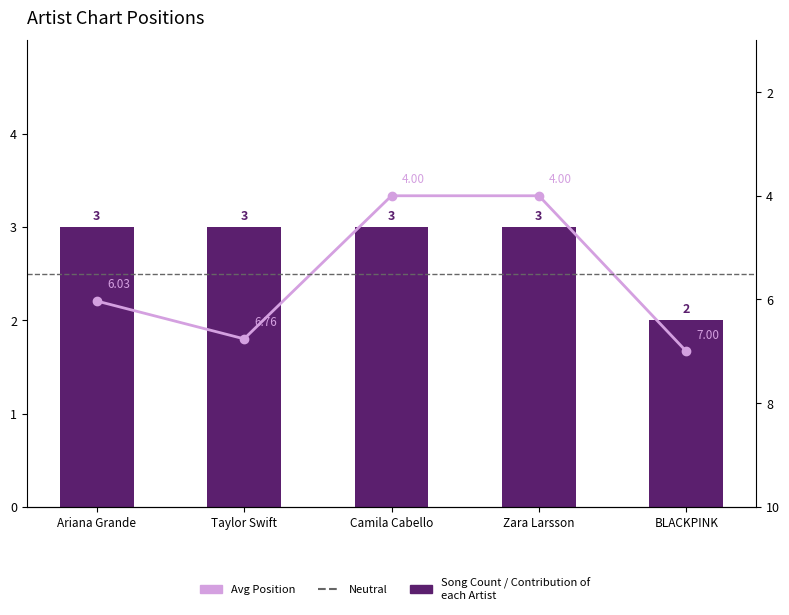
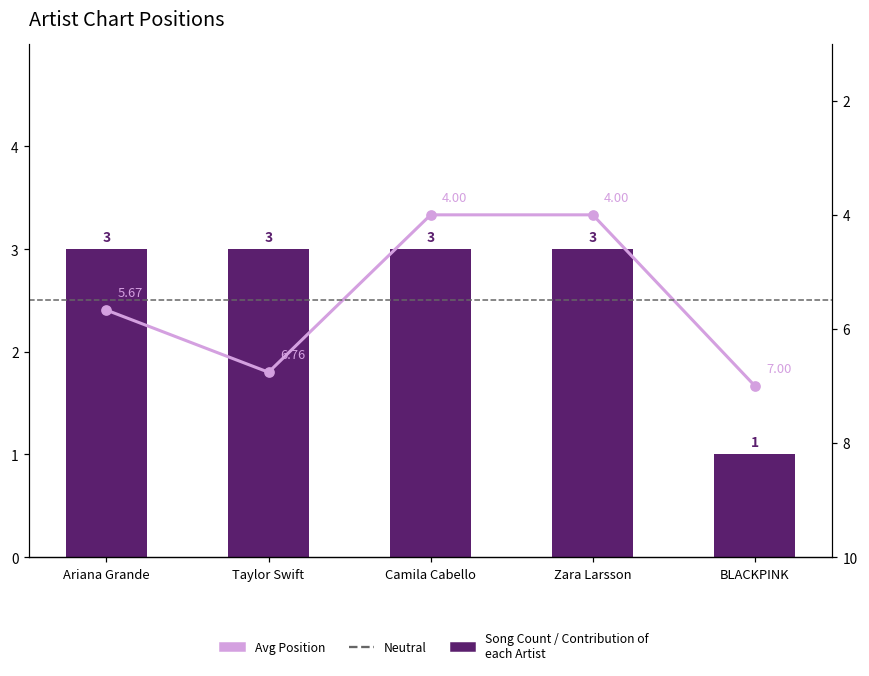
Song Count / Contribution of each Artist, BLACKPINK: 2 -> 1
Avg Position, Ariana Grande: 6.03 -> 5.67
